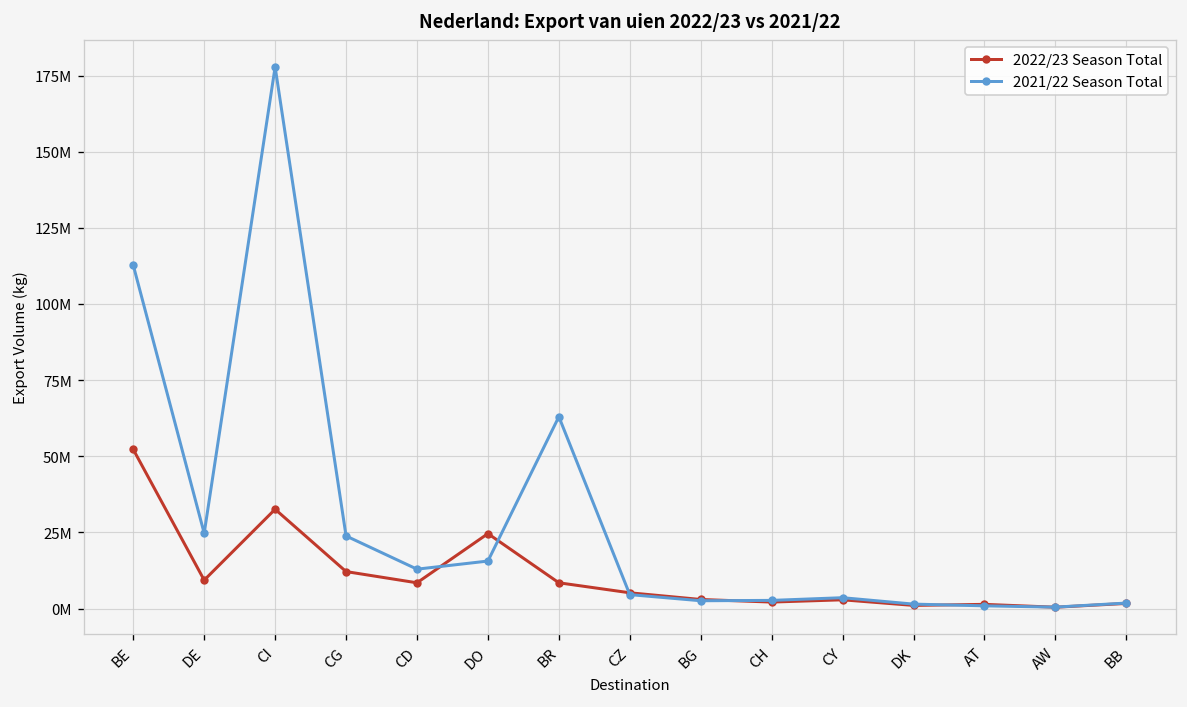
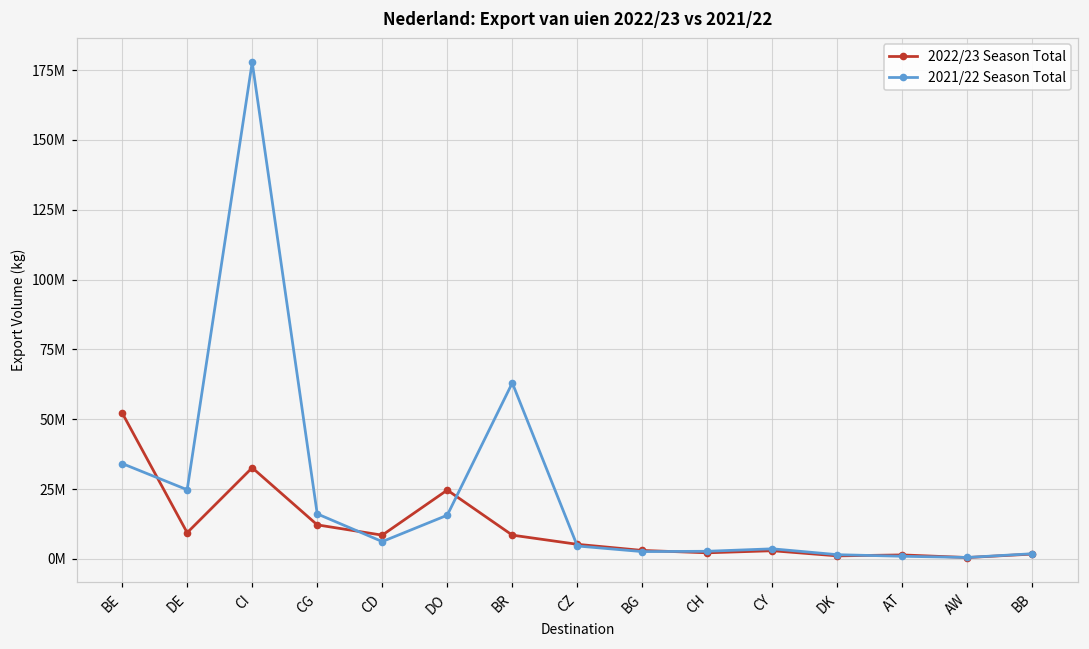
2021/22 Season Total, BE: 113000000 -> 34000000
2021/22 Season Total, CG: 24000000 -> 16000000
2021/22 Season Total, CD: 13000000 -> 6000000
